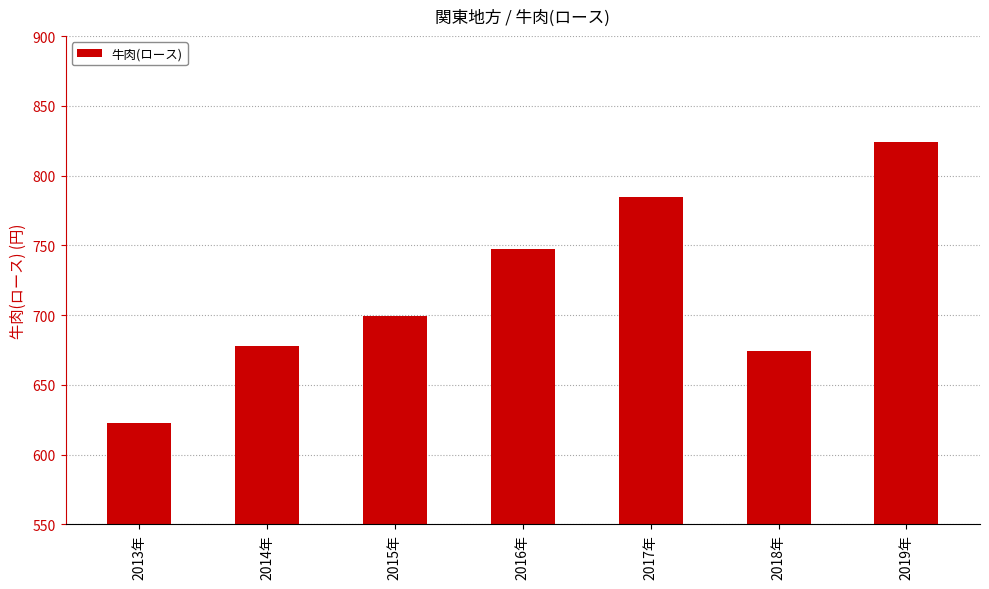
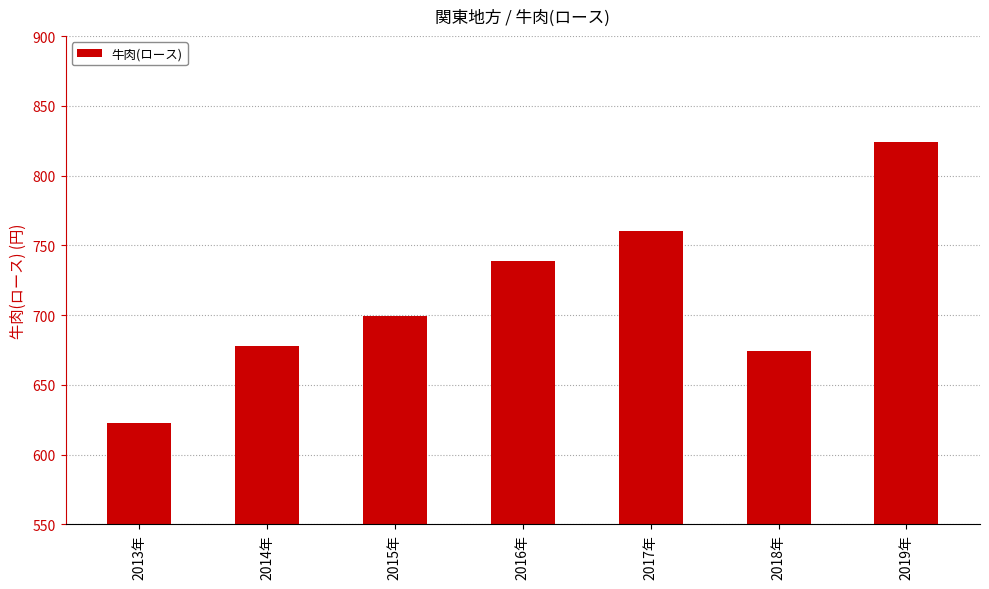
2016年: 748 -> 739
2017年: 784 -> 761
